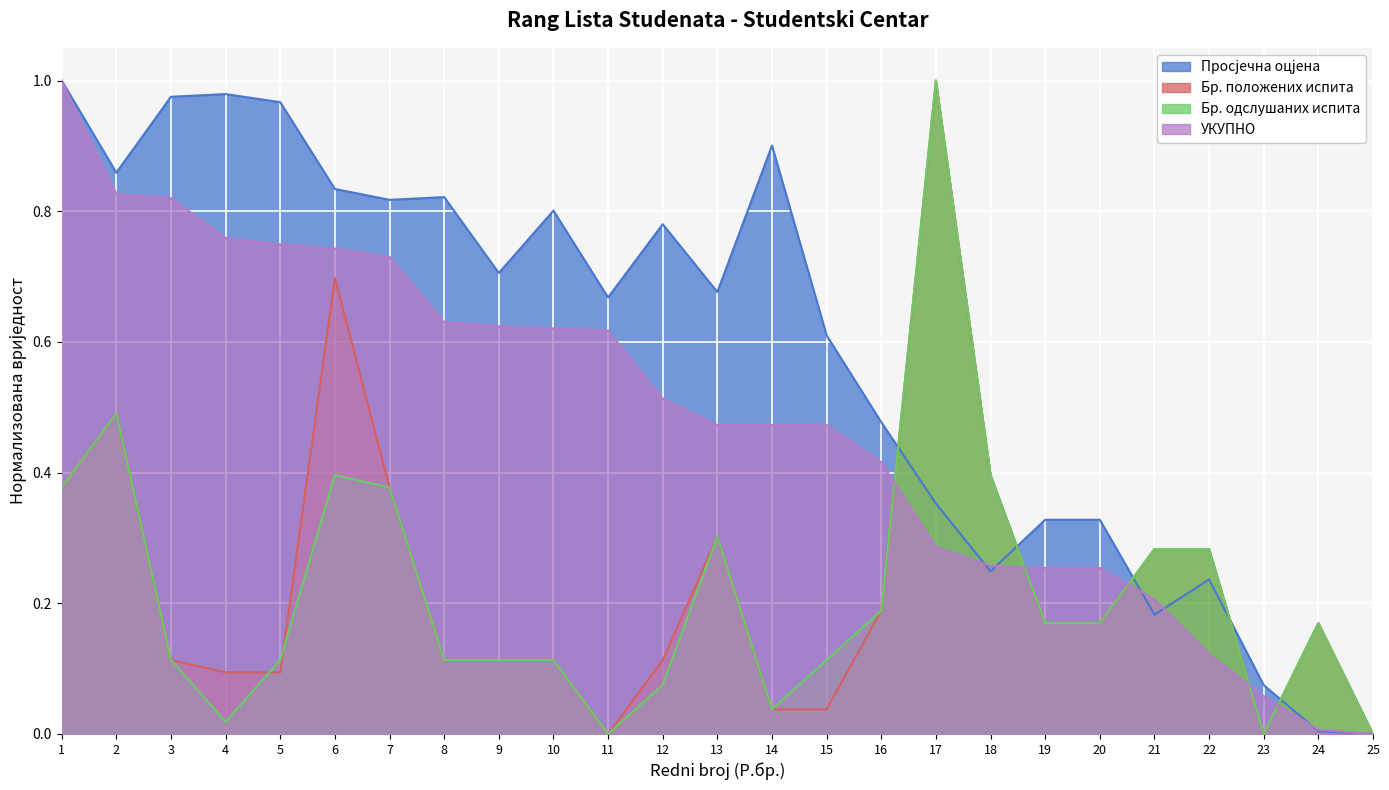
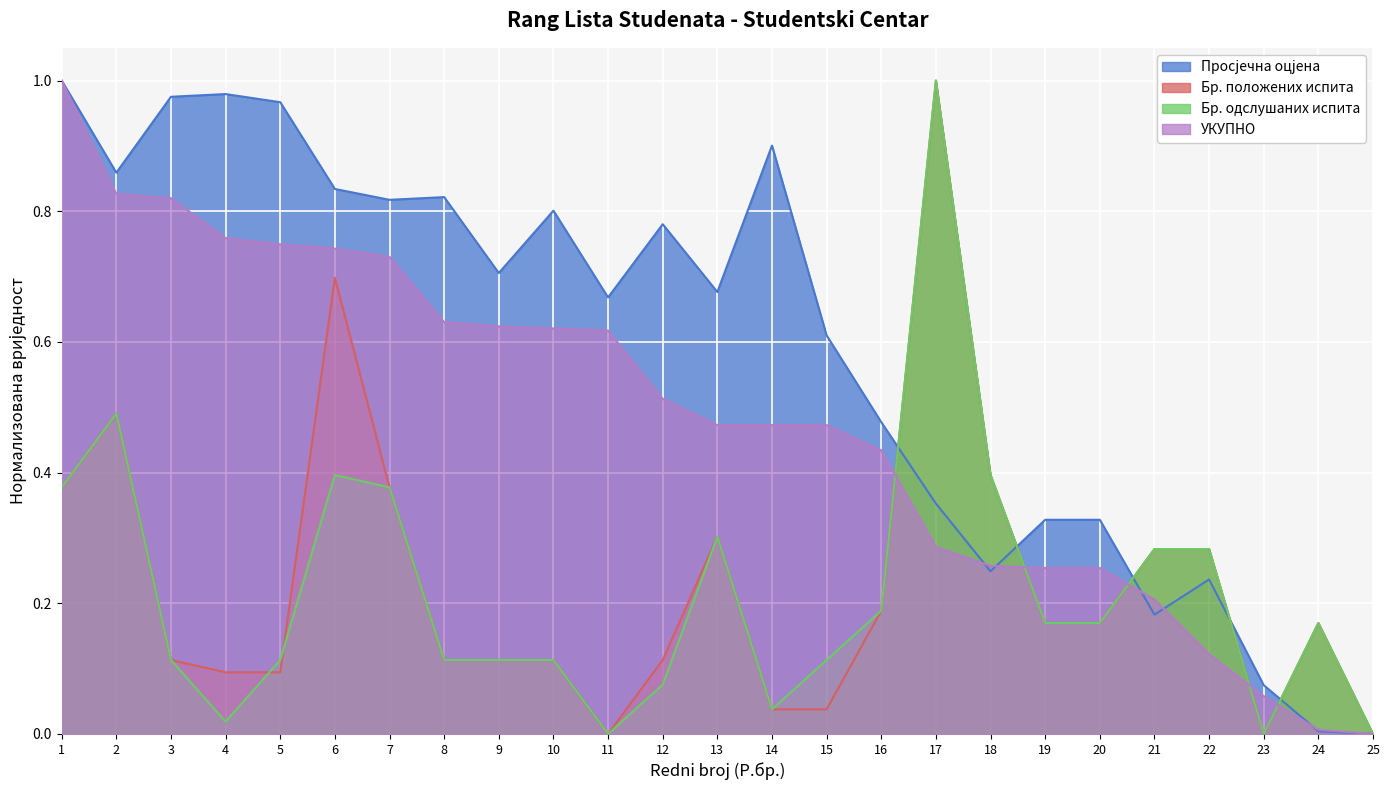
УКУПНО, 16: 0.42 -> 0.43
